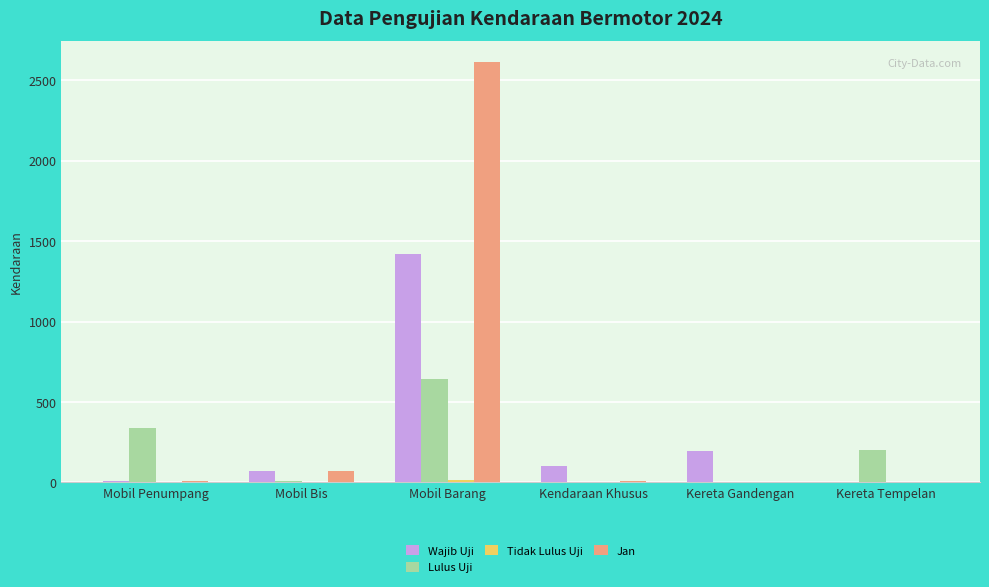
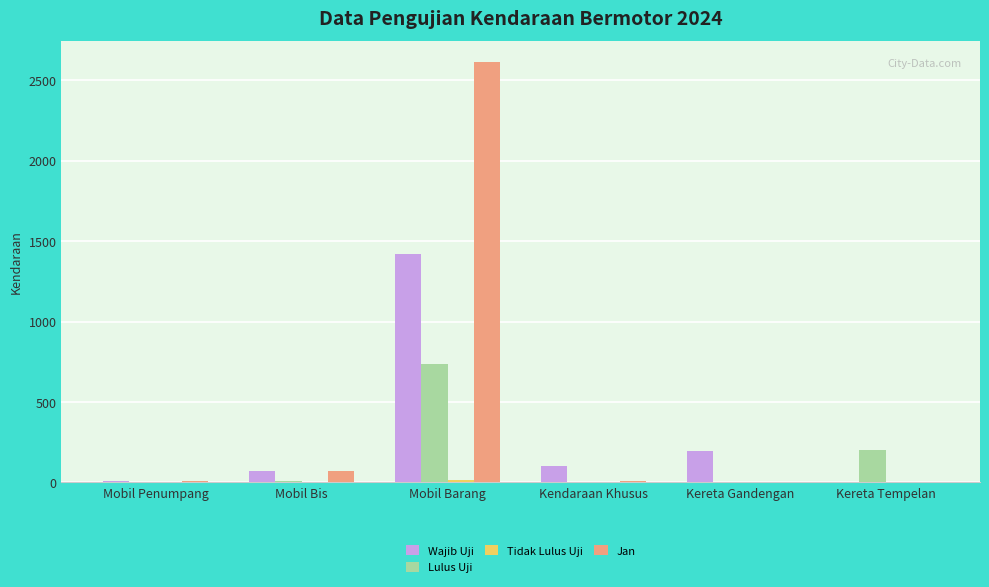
Lulus Uji, Mobil Penumpang: 340 -> 10
Lulus Uji, Mobil Barang: 640 -> 740
